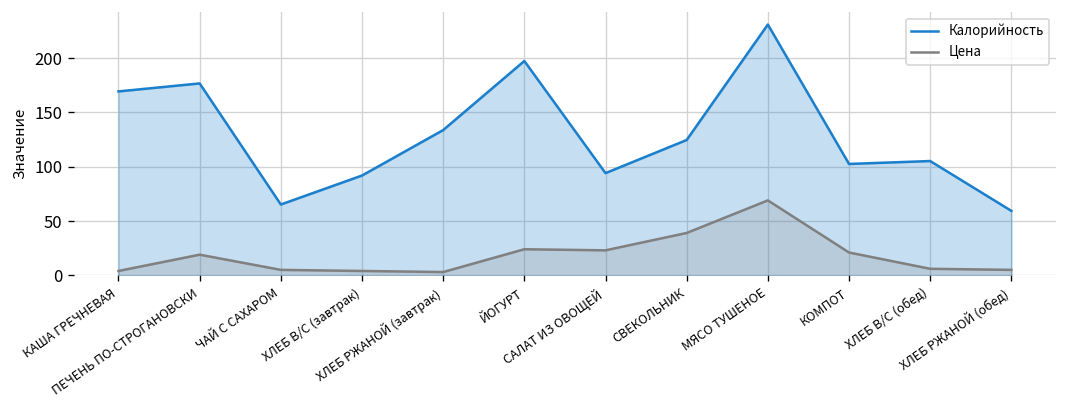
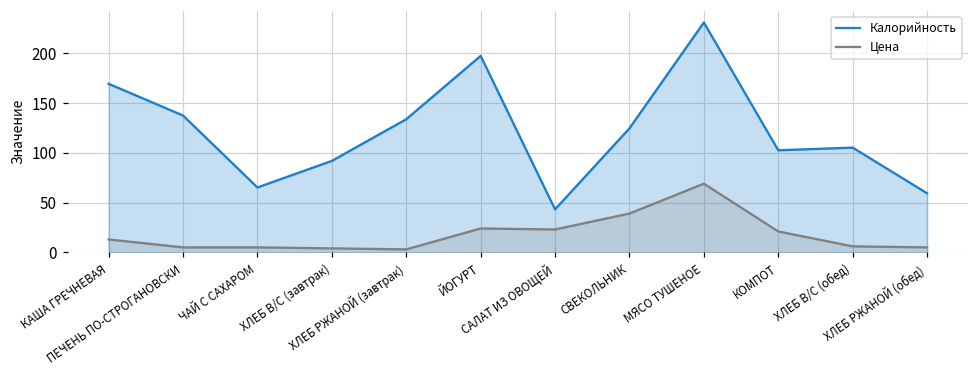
Цена, КАША ГРЕЧНЕВАЯ: 0 -> 10
Калорийность, ПЕЧЕНЬ ПО-СТРОГАНОВСКИ: 180 -> 140
Цена, ПЕЧЕНЬ ПО-СТРОГАНОВСКИ: 20 -> 10
Калорийность, САЛАТ ИЗ ОВОЩЕЙ: 90 -> 40
